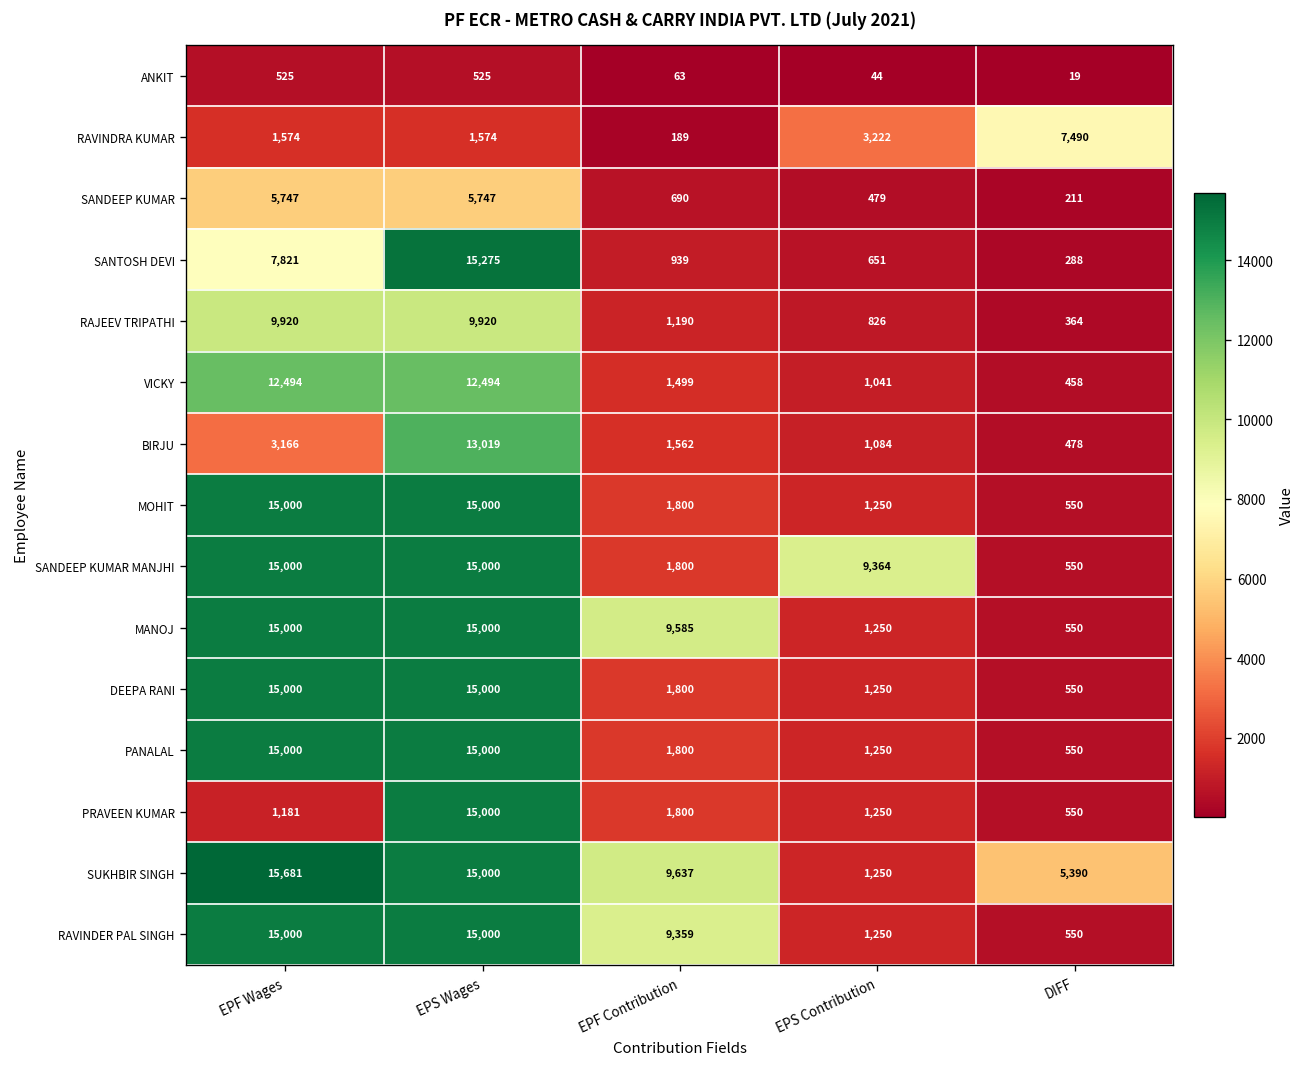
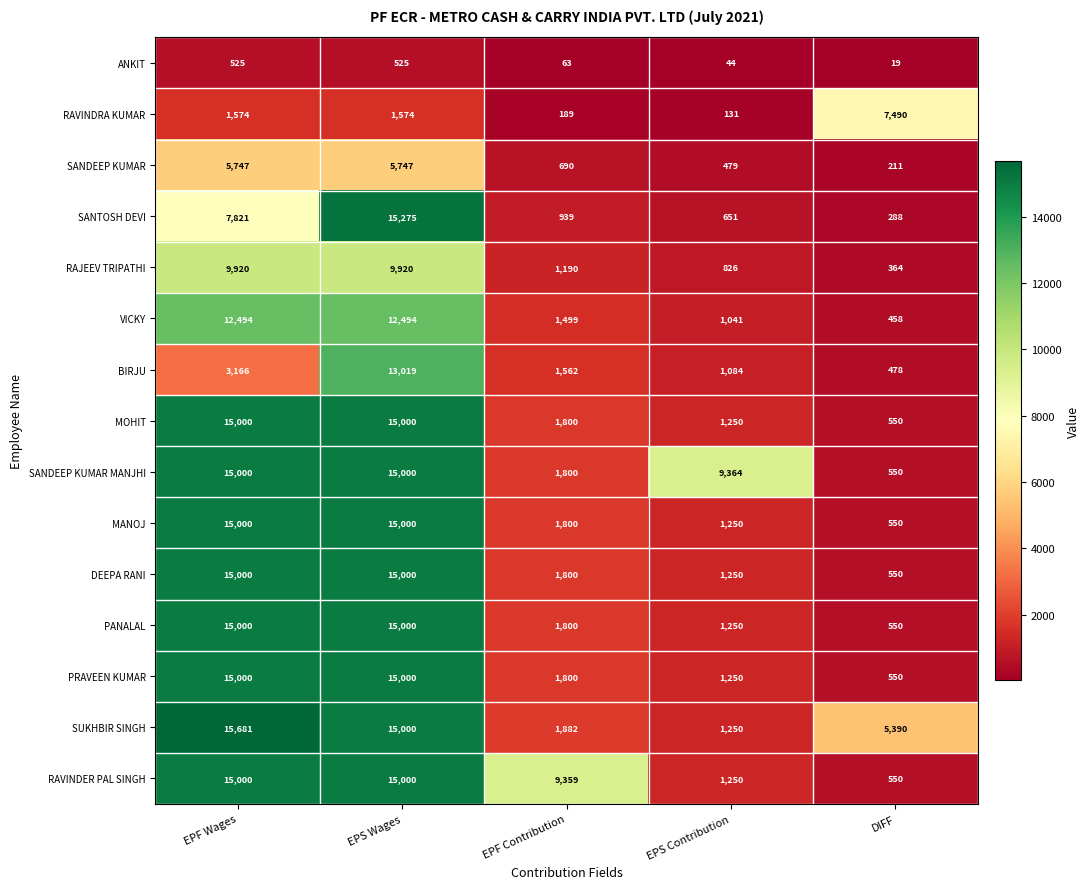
RAVINDRA KUMAR, EPS Contribution: 3,222 -> 131
MANOJ, EPF Contribution: 9,585 -> 1,800
PRAVEEN KUMAR, EPF Wages: 1,181 -> 15,000
SUKHBIR SINGH, EPF Contribution: 9,637 -> 1,882
